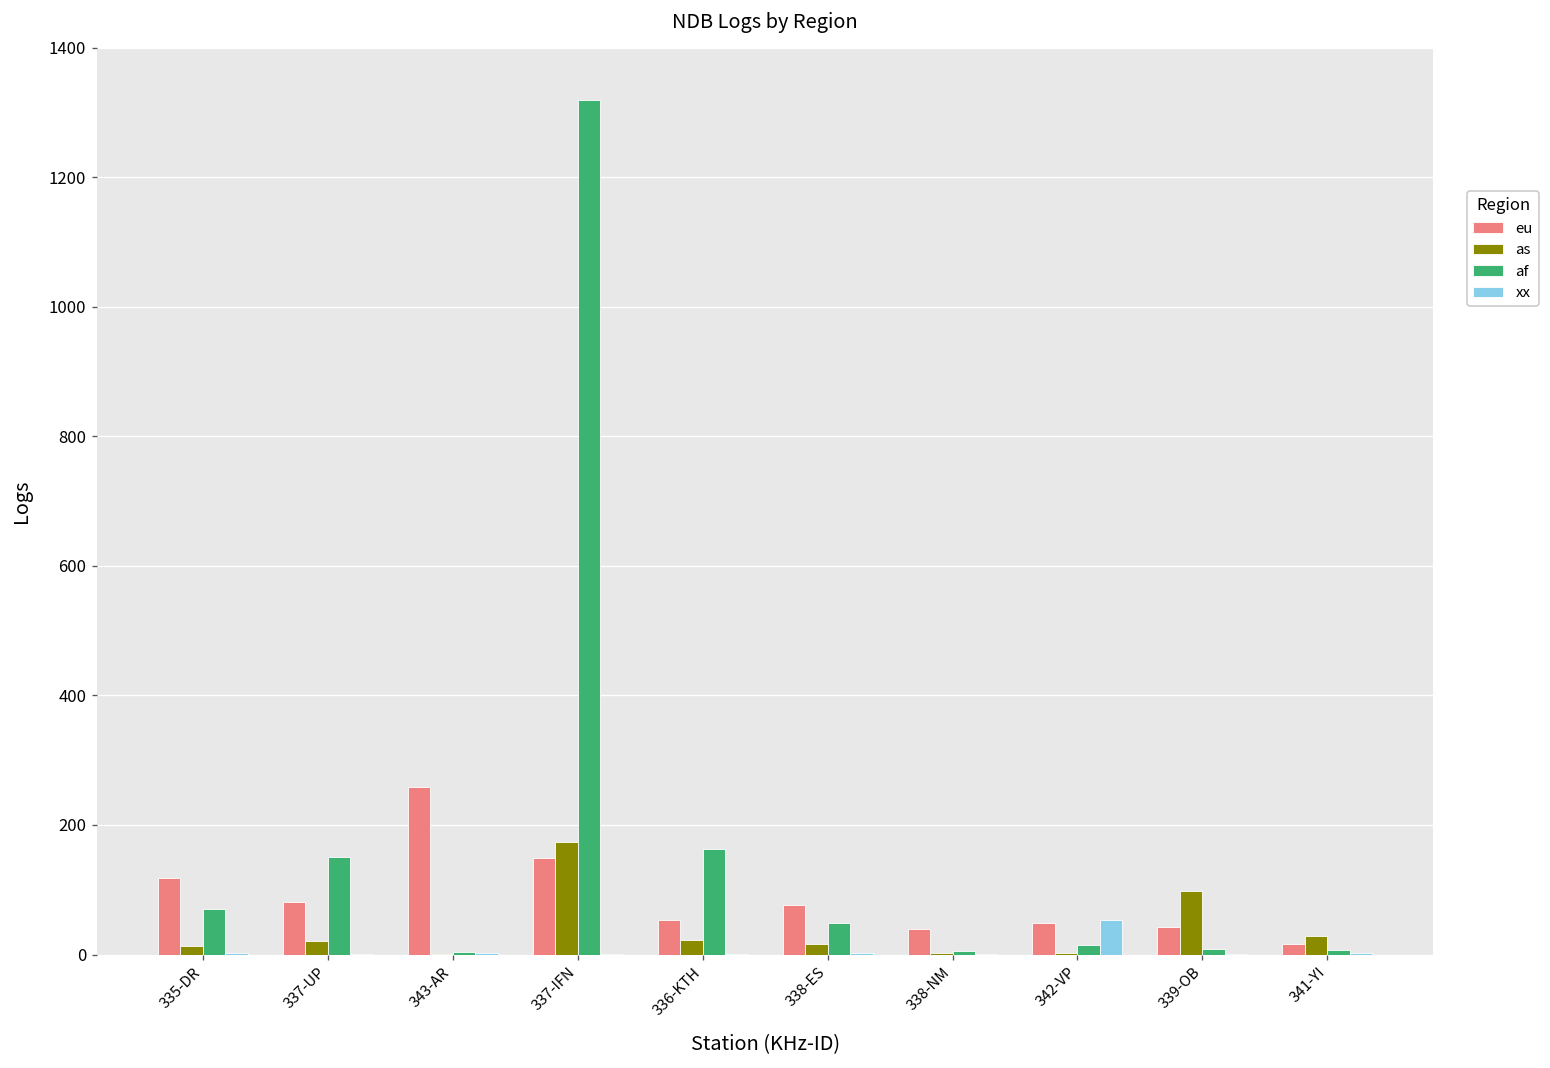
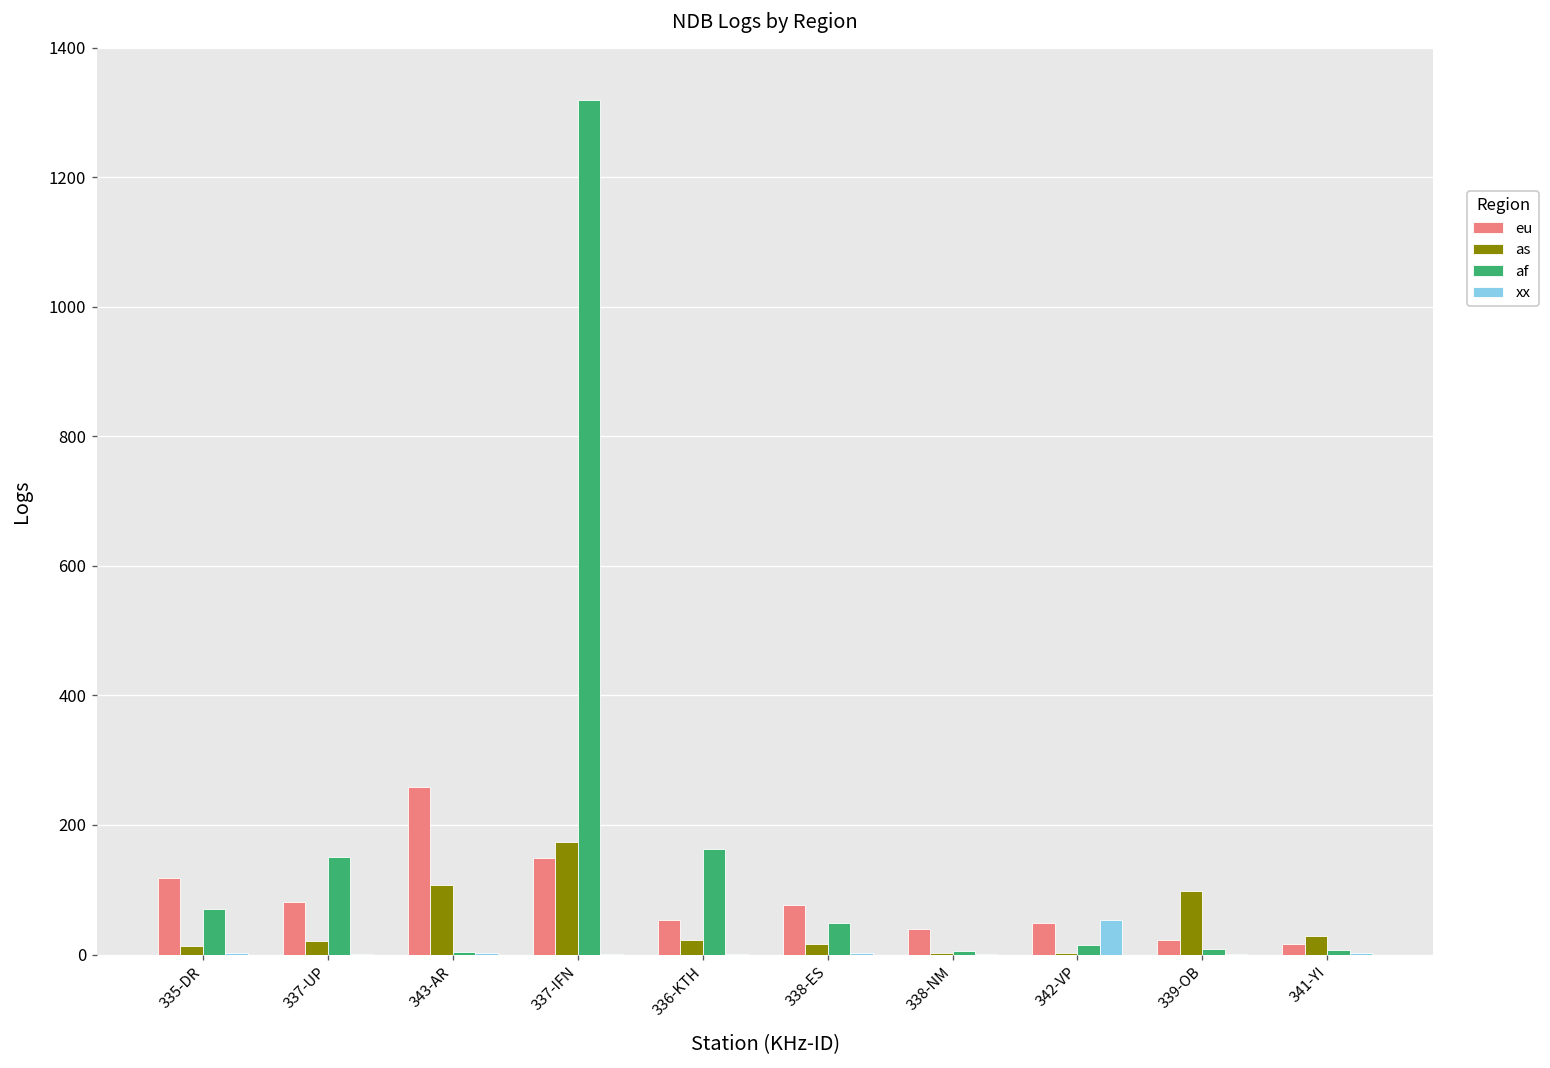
as, 343-AR: 0 -> 110
eu, 339-OB: 40 -> 20
